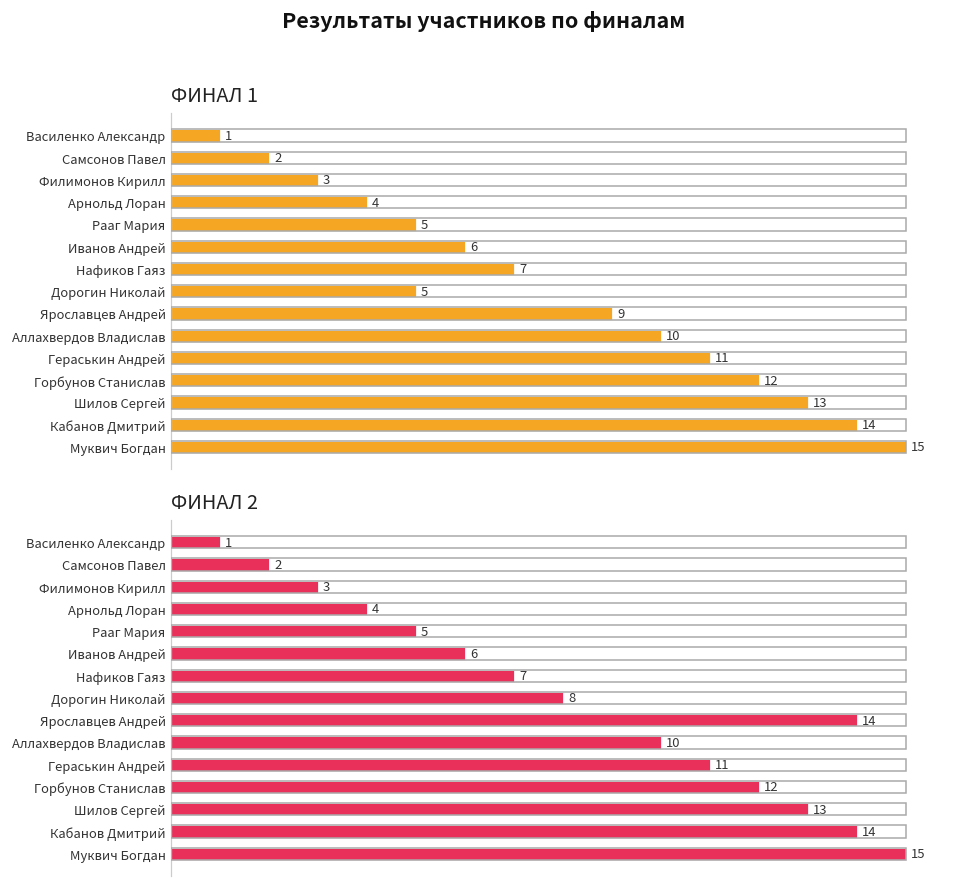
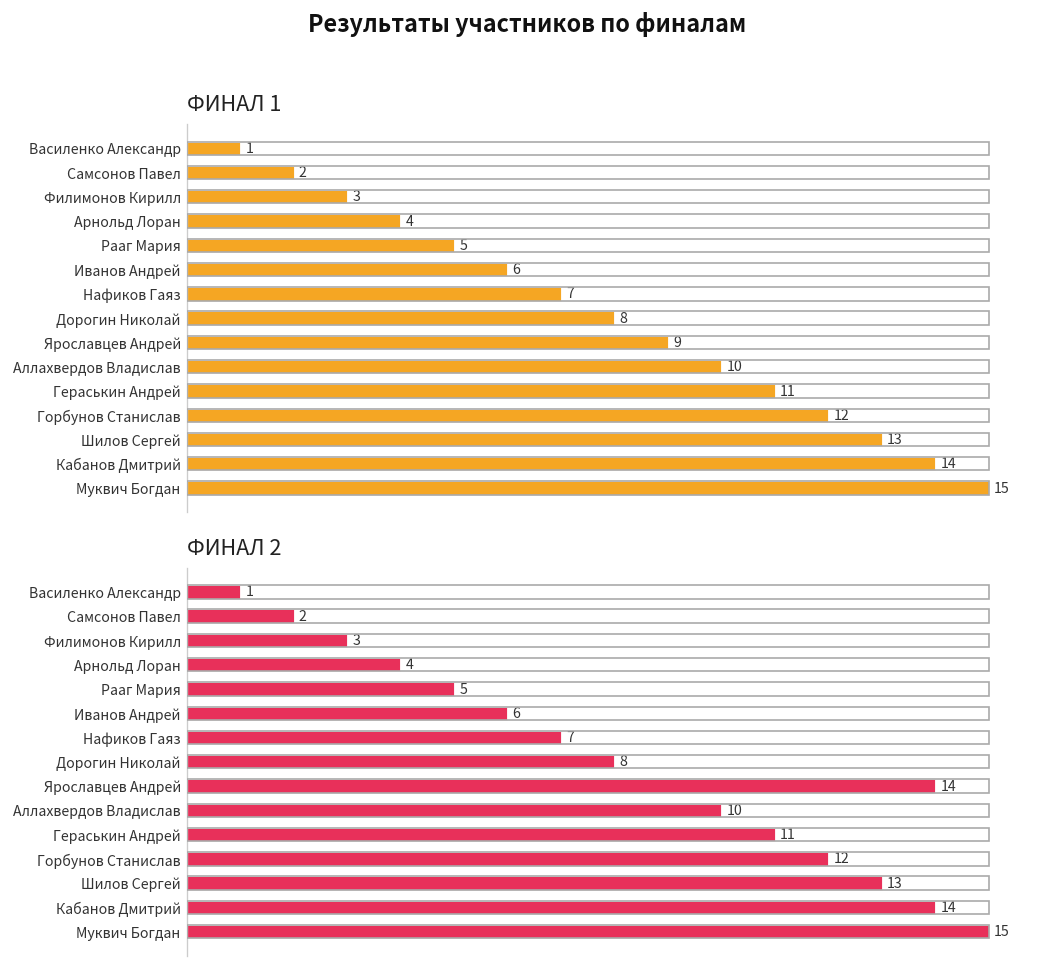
ФИНАЛ 1, Дорогин Николай: 5 -> 8
